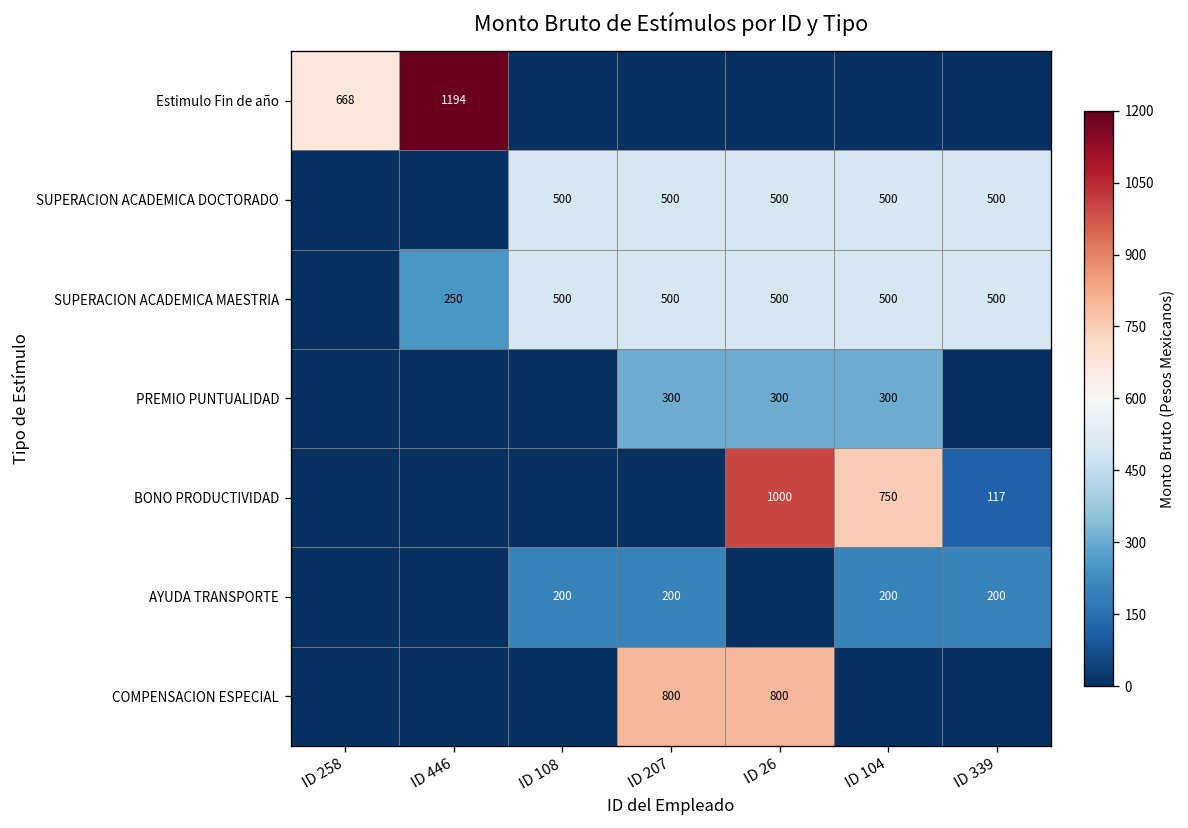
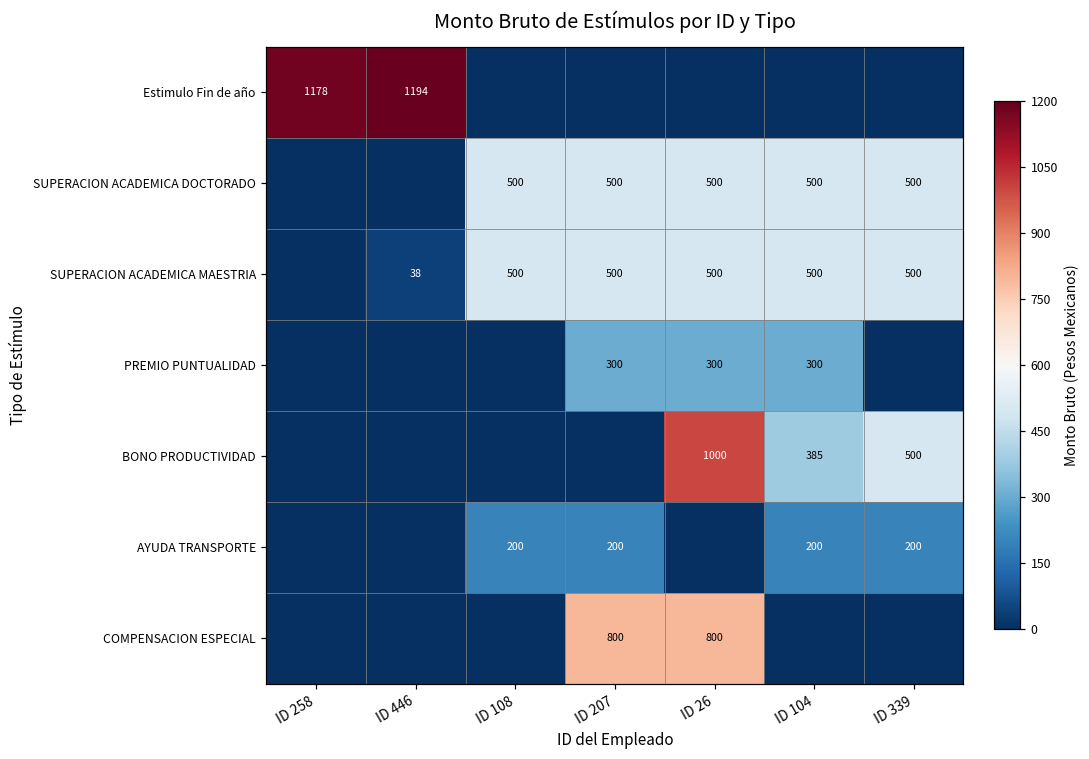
Estimulo Fin de año, ID 258: 668 -> 1178
SUPERACION ACADEMICA MAESTRIA, ID 446: 250 -> 38
BONO PRODUCTIVIDAD, ID 104: 750 -> 385
BONO PRODUCTIVIDAD, ID 339: 117 -> 500
